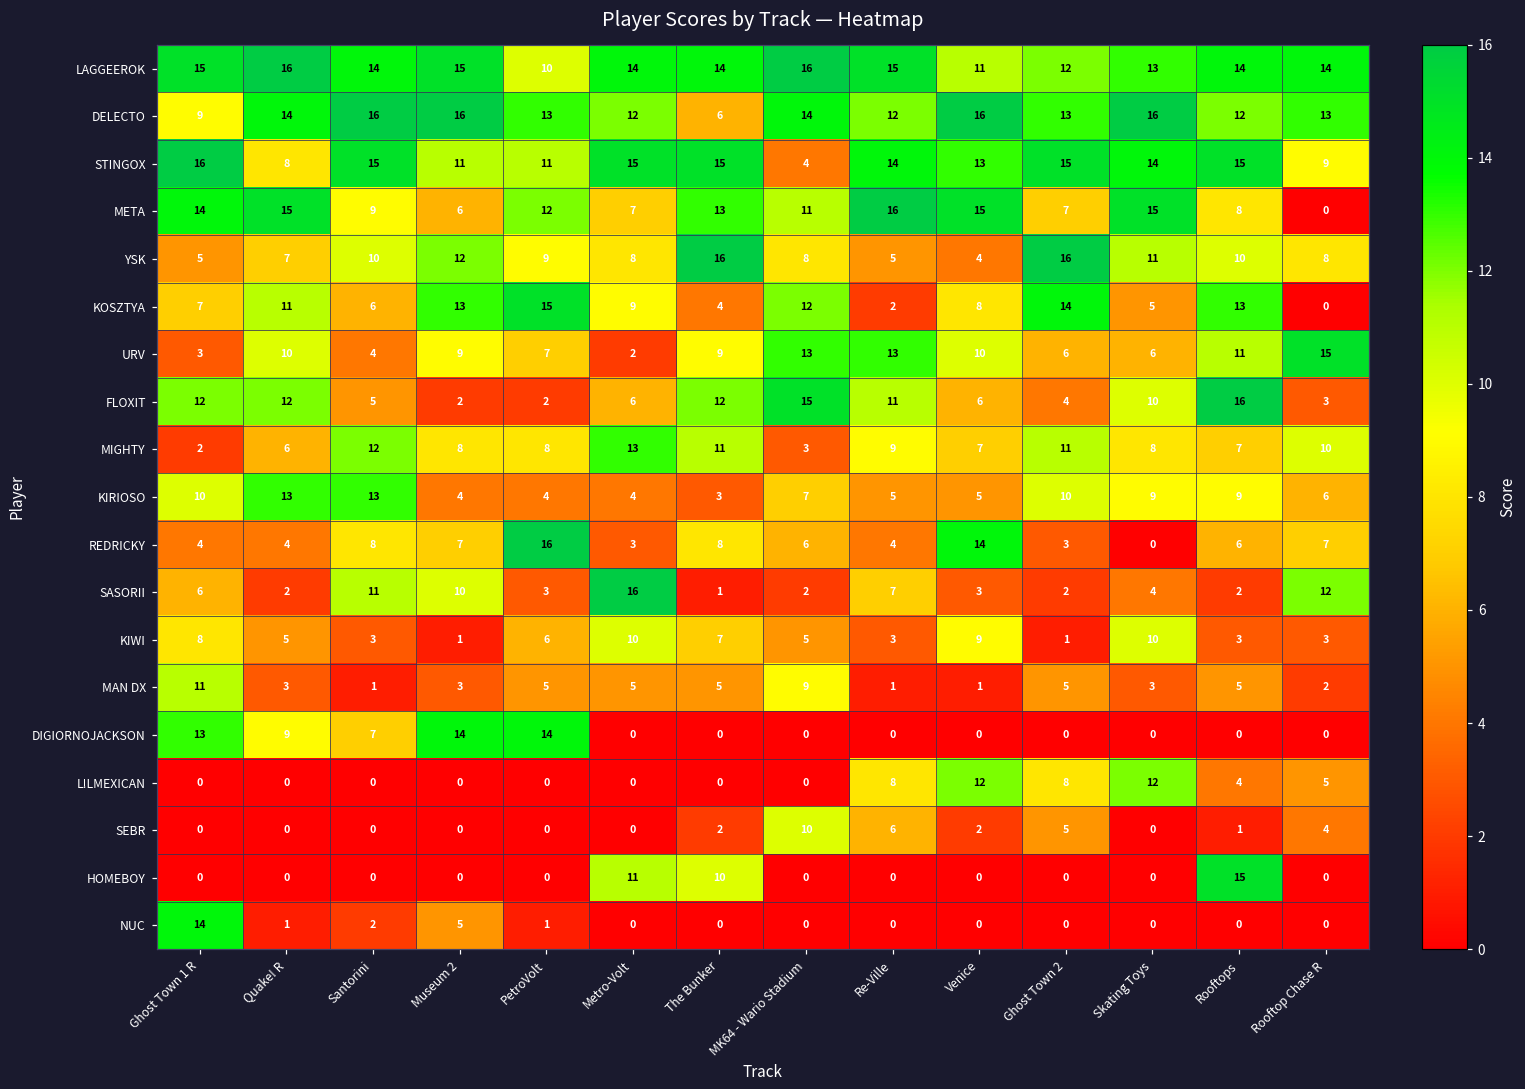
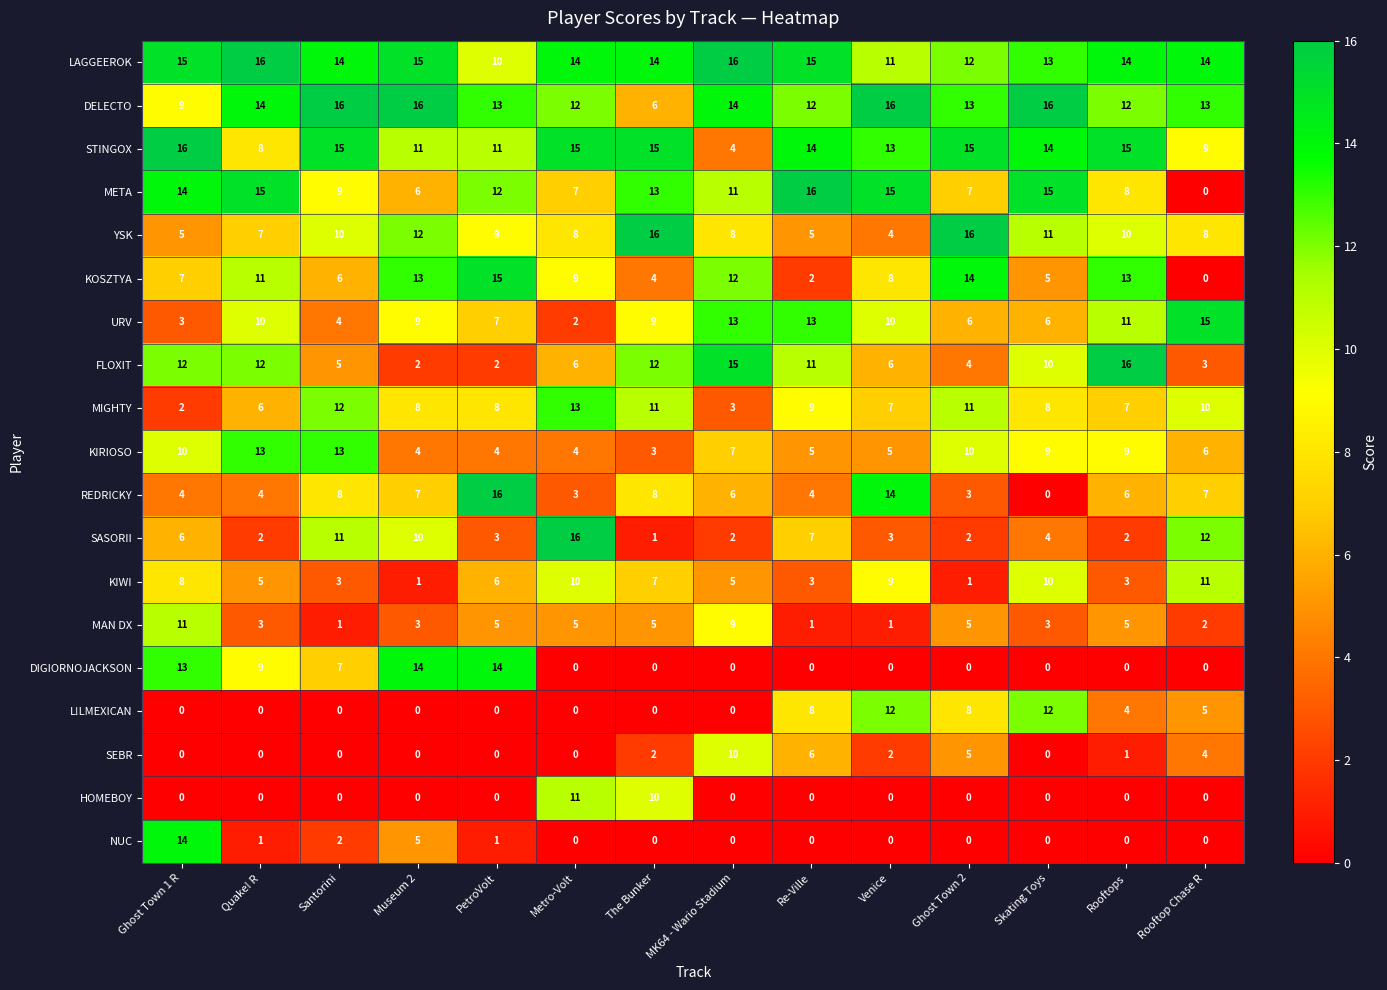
KIWI, Rooftop Chase R: 3 -> 11
HOMEBOY, Rooftops: 15 -> 0
